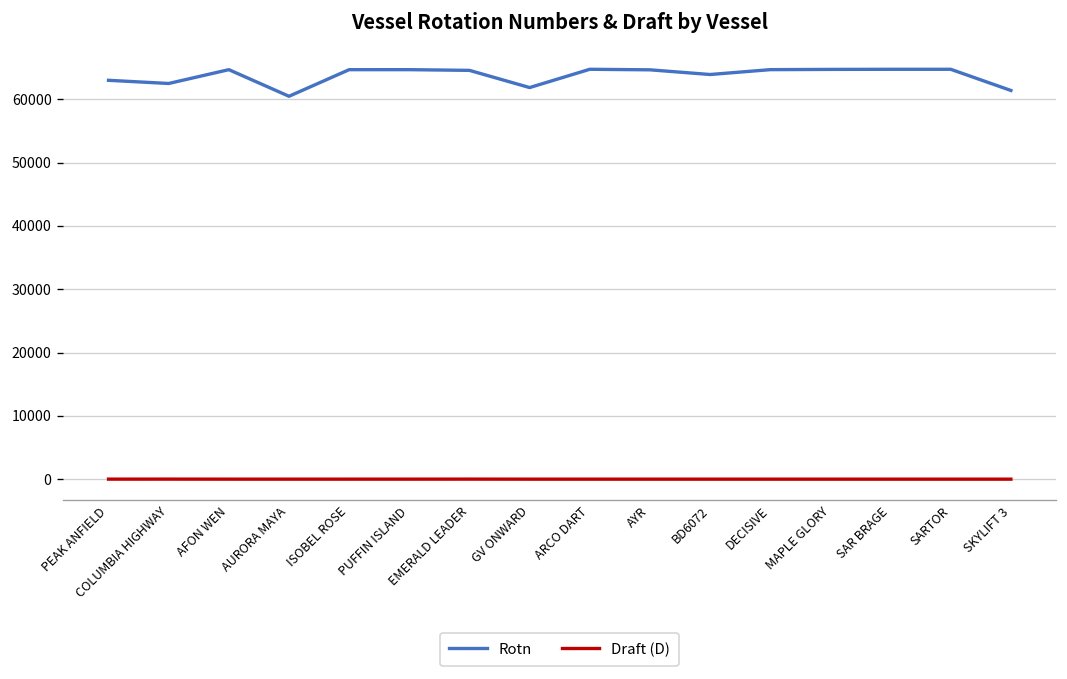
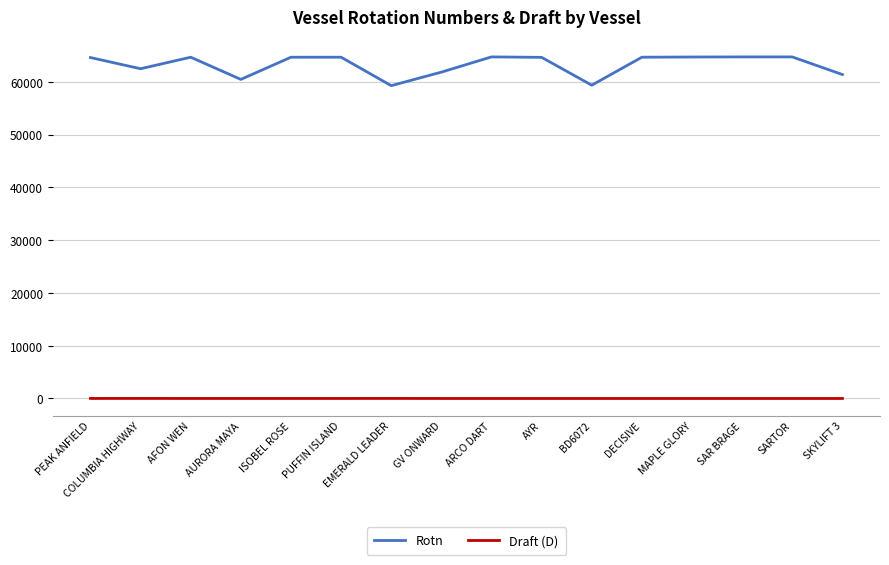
Rotn, PEAK ANFIELD: 63000 -> 65000
Rotn, EMERALD LEADER: 65000 -> 59000
Rotn, BD6072: 64000 -> 59000
